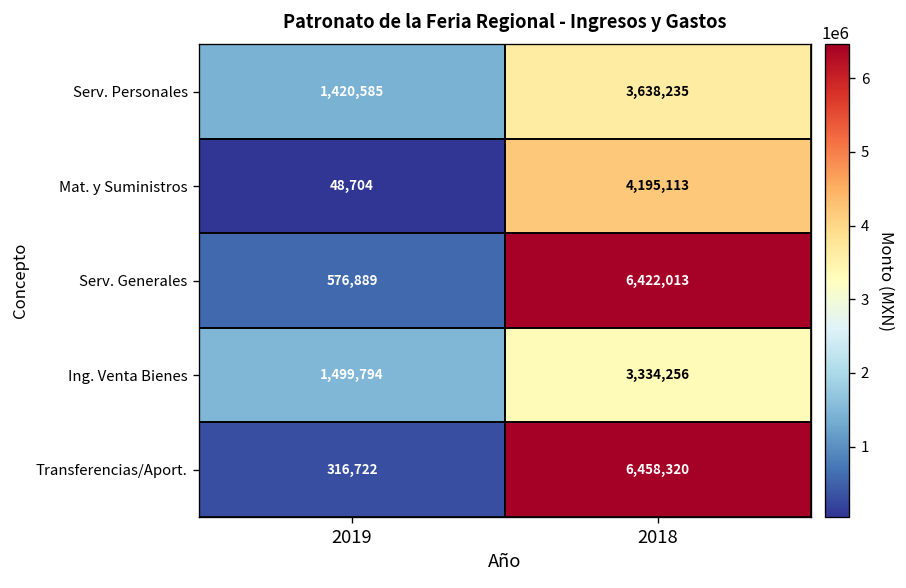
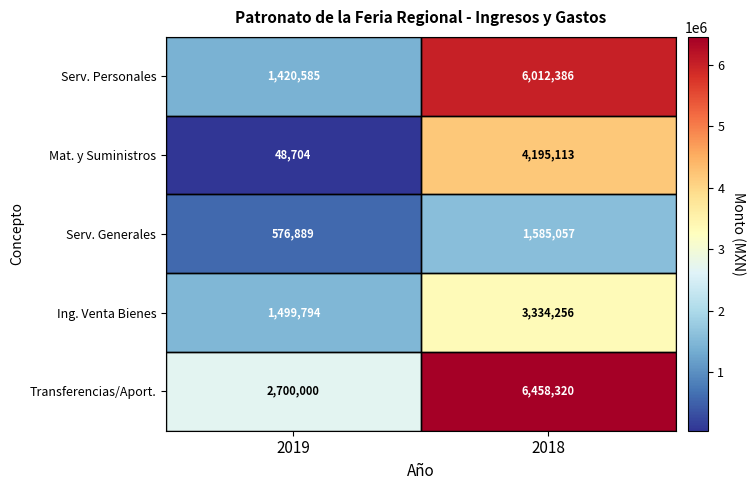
Serv. Personales, 2018: 3,638,235 -> 6,012,386
Serv. Generales, 2018: 6,422,013 -> 1,585,057
Transferencias/Aport., 2019: 316,722 -> 2,700,000
